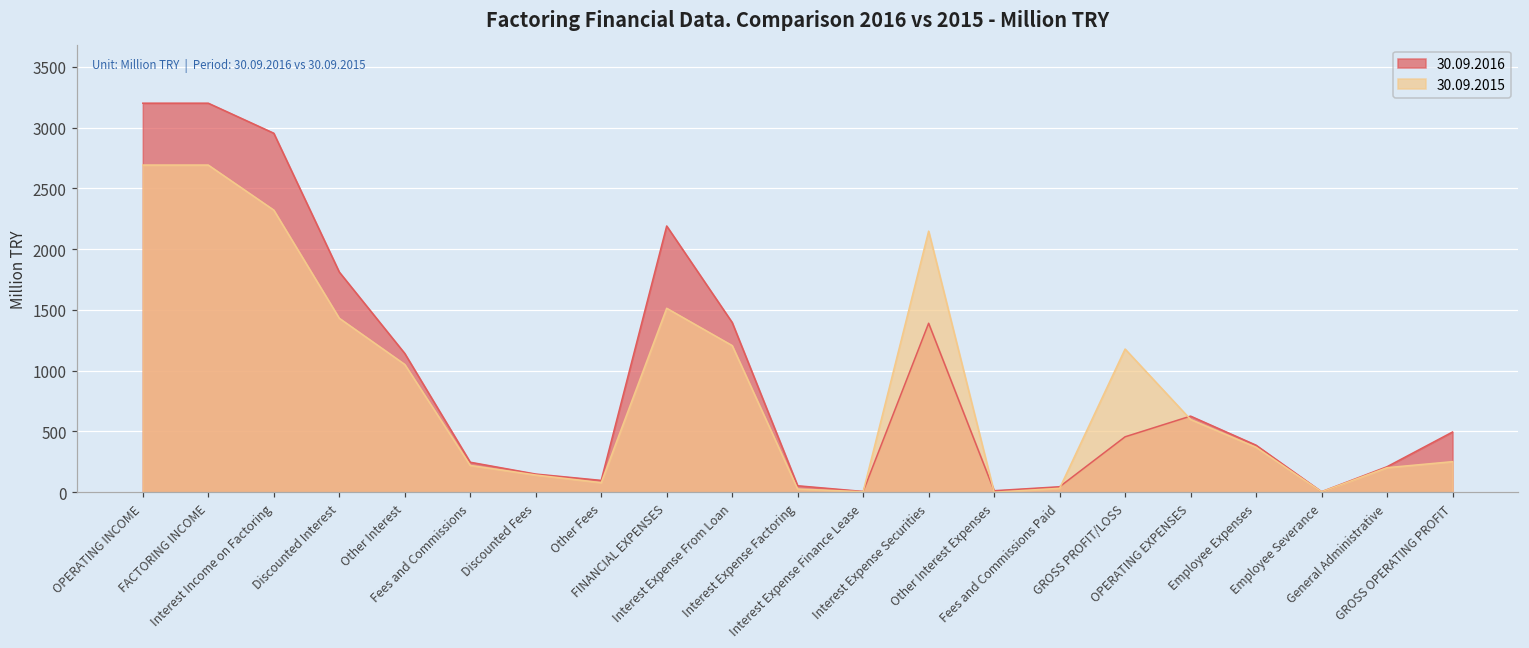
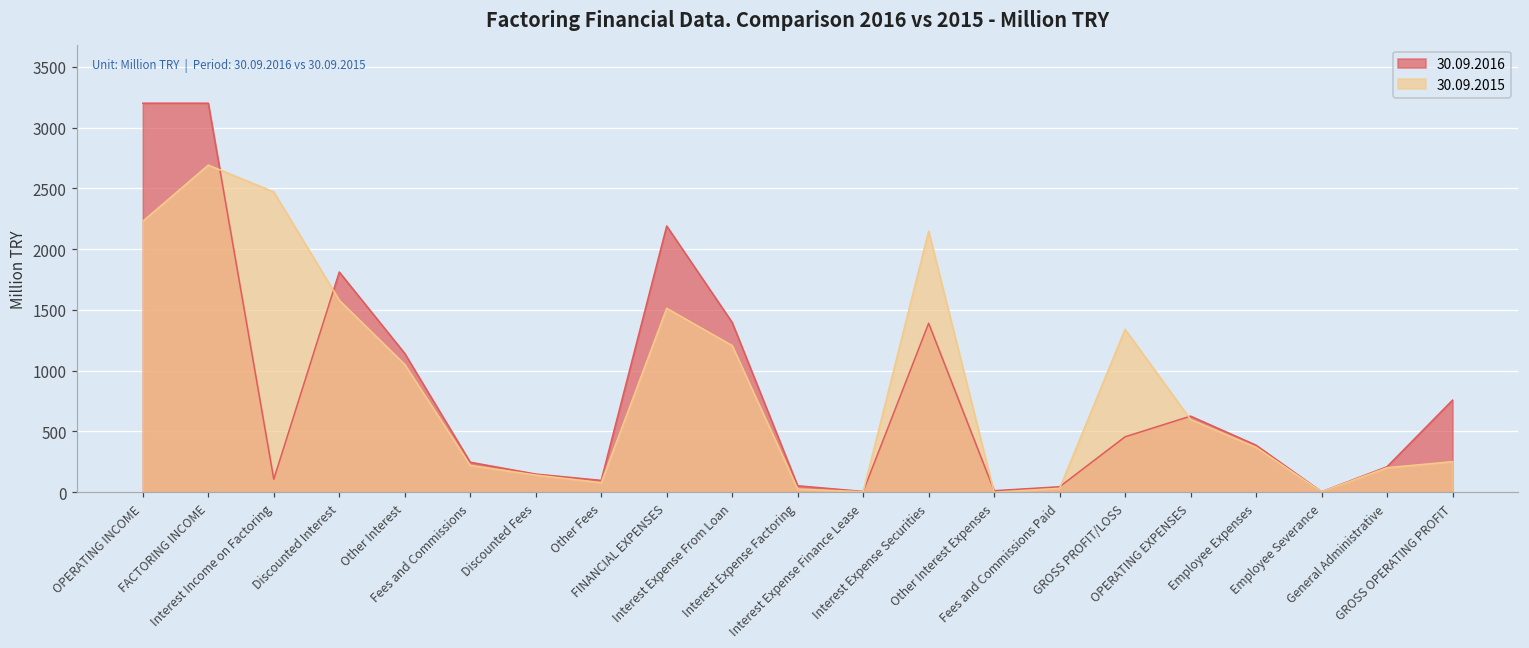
30.09.2015, OPERATING INCOME: 2690 -> 2230
30.09.2016, Interest Income on Factoring: 2950 -> 110
30.09.2015, Interest Income on Factoring: 2320 -> 2470
30.09.2015, Discounted Interest: 1430 -> 1580
30.09.2015, GROSS PROFIT/LOSS: 1180 -> 1340
30.09.2016, GROSS OPERATING PROFIT: 500 -> 760
